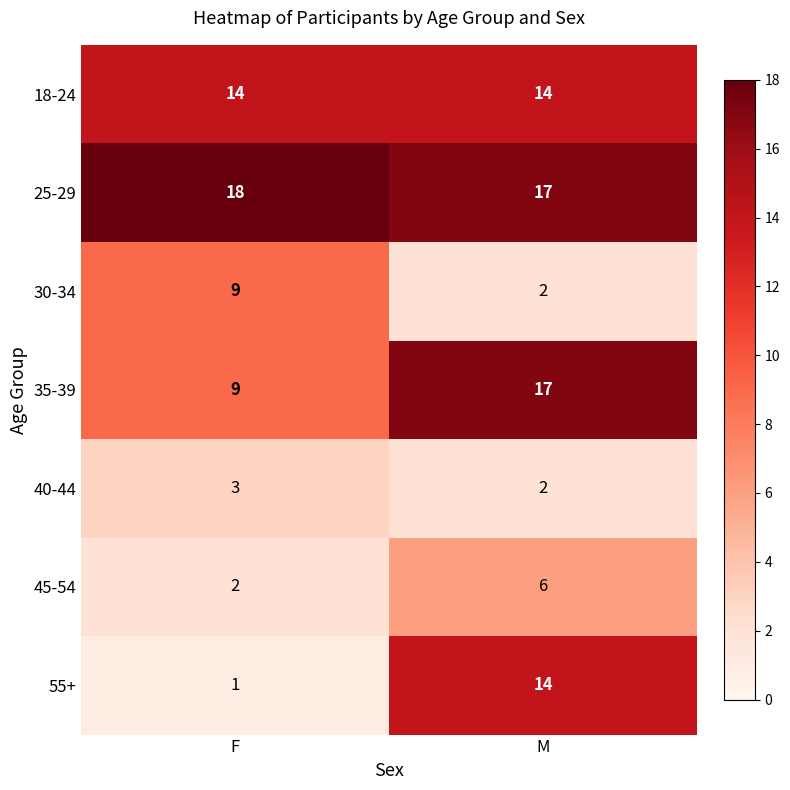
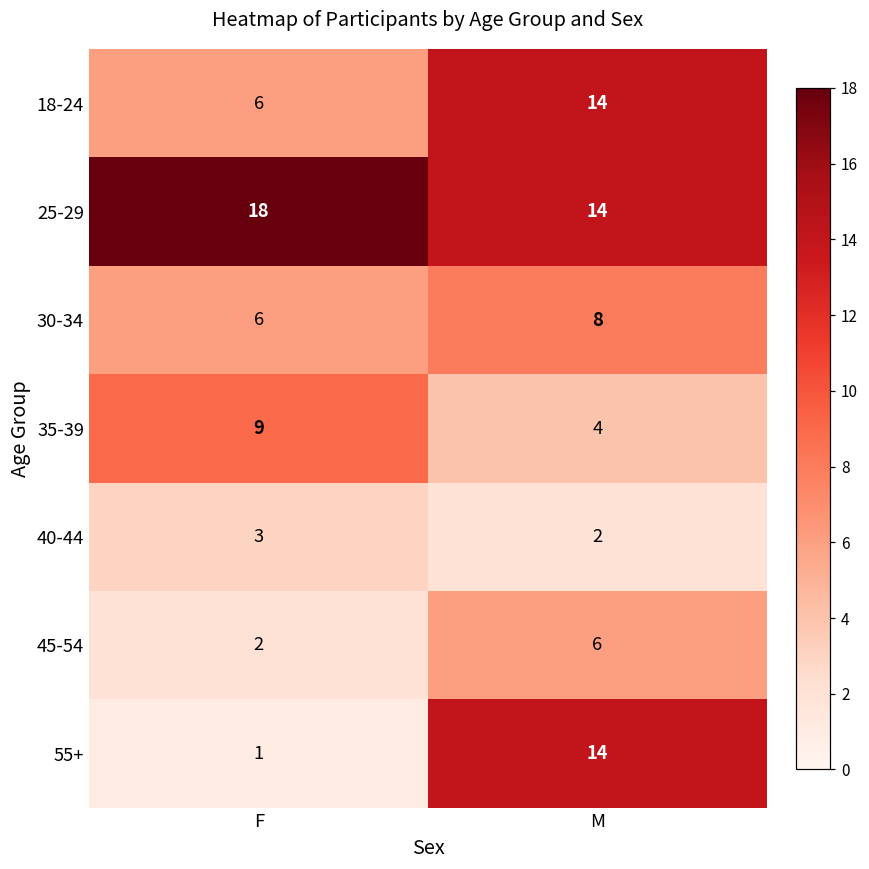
18-24, F: 14 -> 6
25-29, M: 17 -> 14
30-34, F: 9 -> 6
30-34, M: 2 -> 8
35-39, M: 17 -> 4
